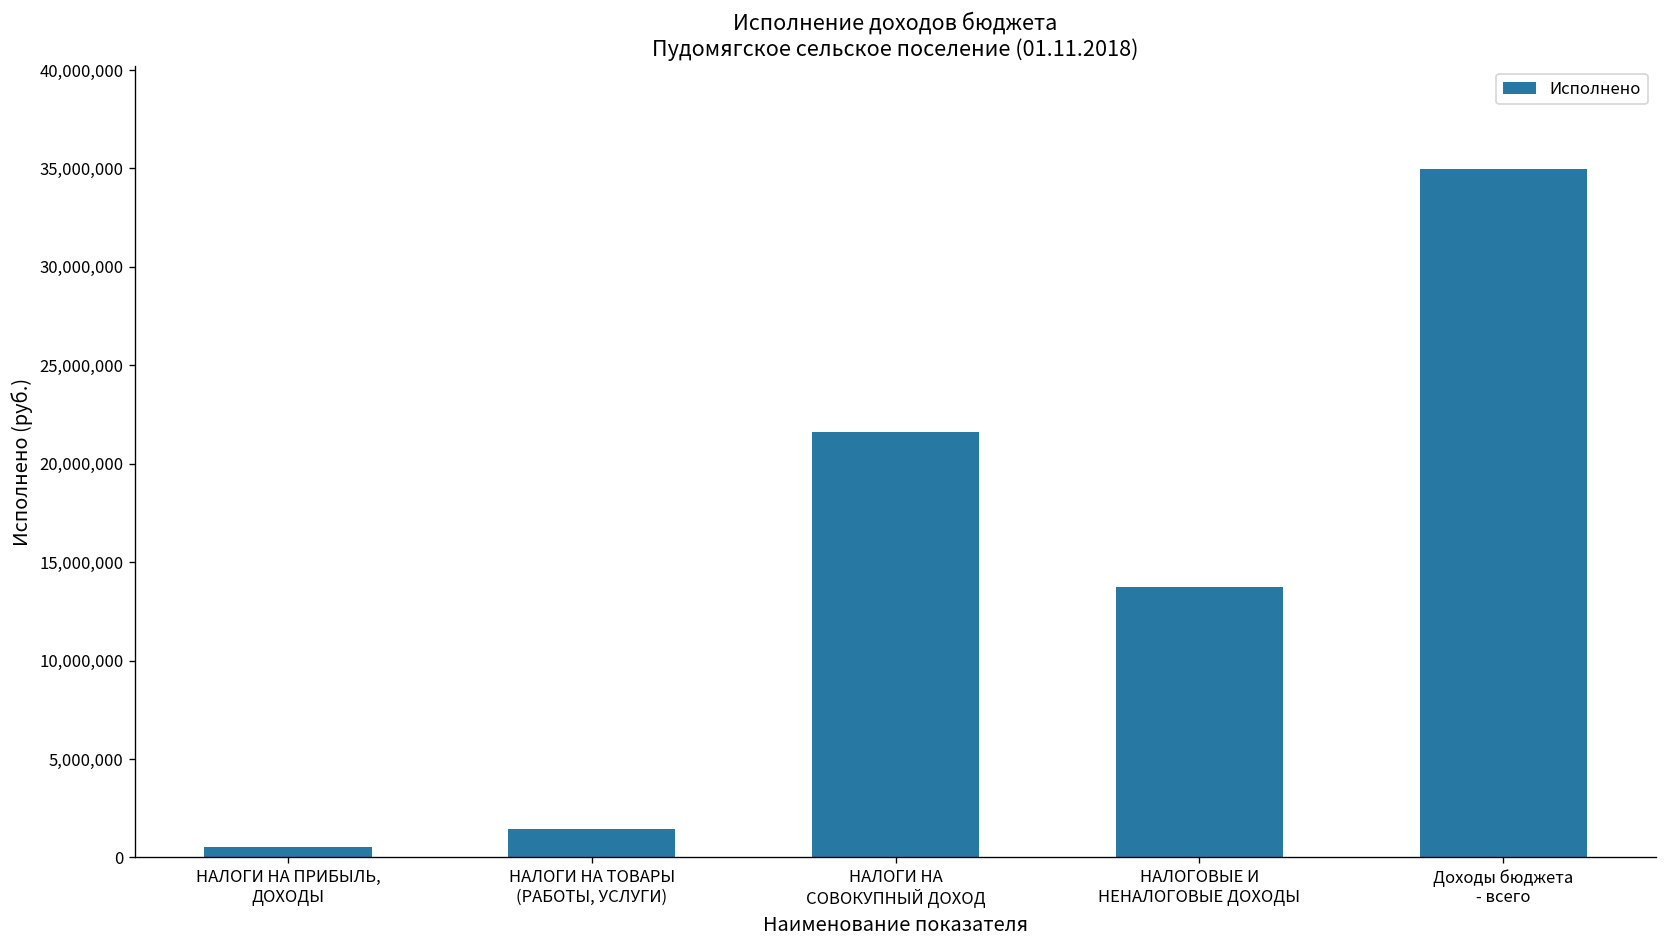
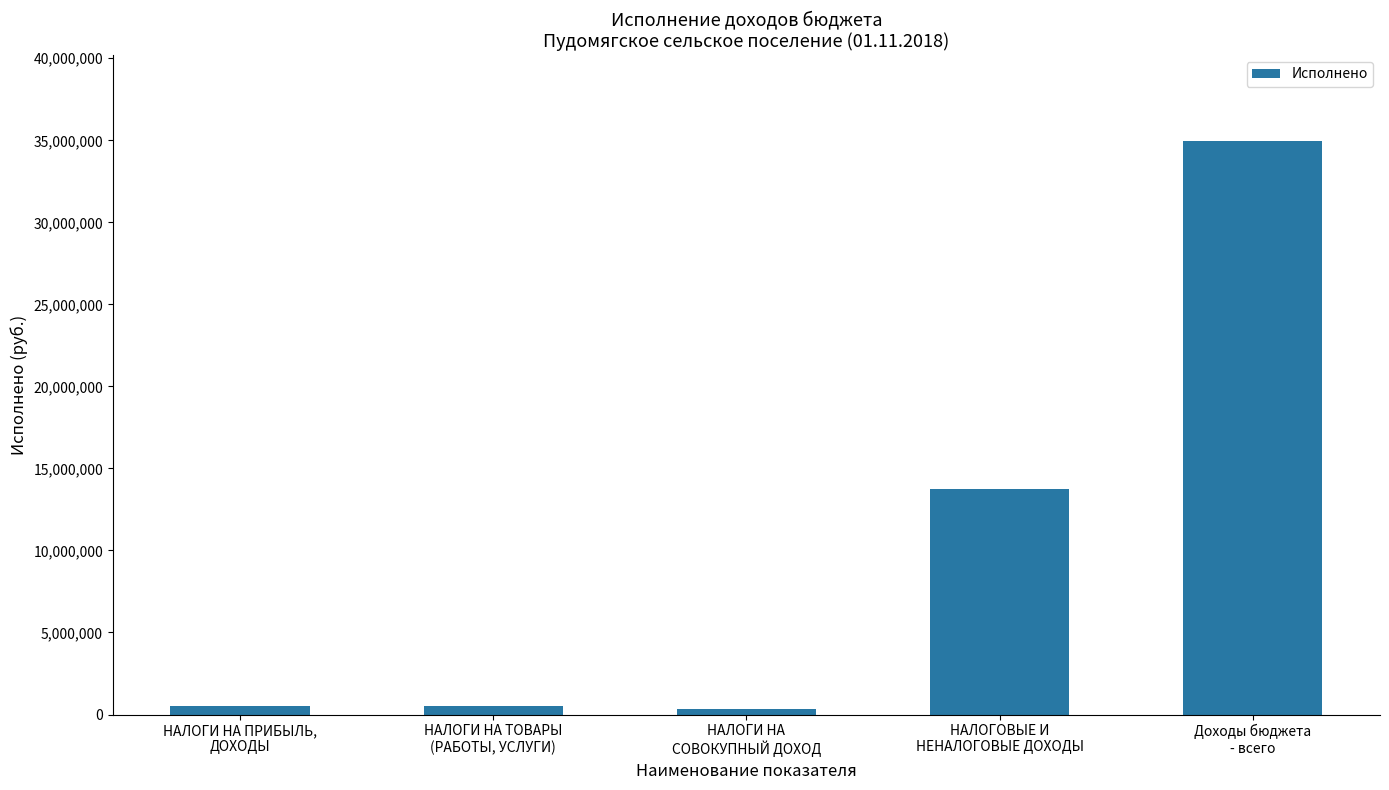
НАЛОГИ НА ТОВАРЫ (РАБОТЫ, УСЛУГИ): 1,400,000 -> 500,000
НАЛОГИ НА СОВОКУПНЫЙ ДОХОД: 21,600,000 -> 300,000
